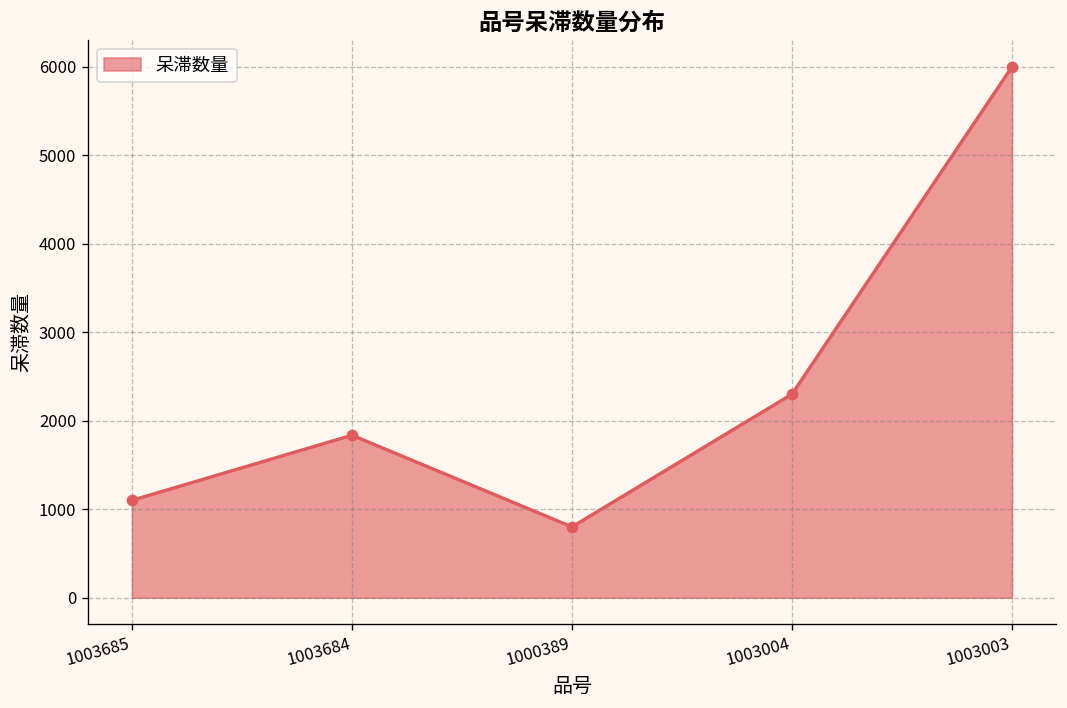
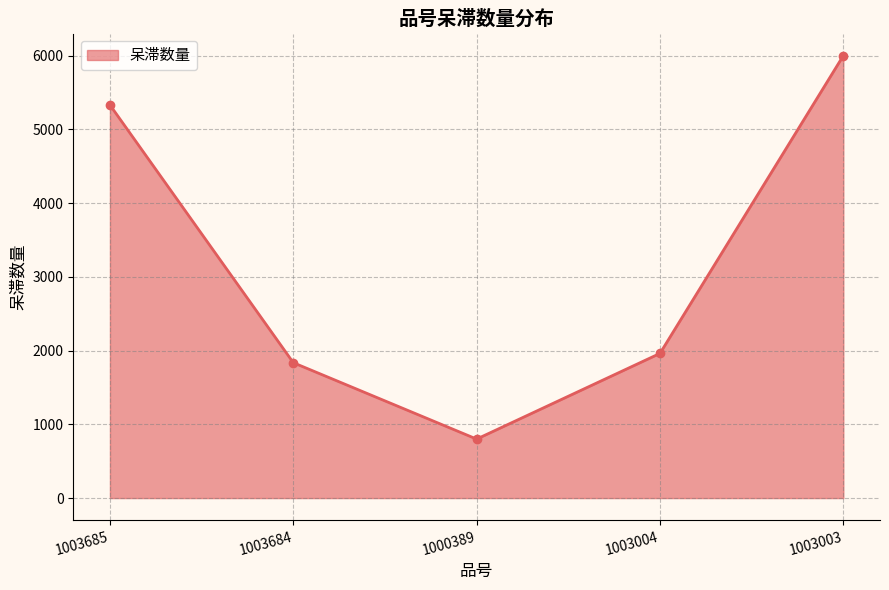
1003685: 1100 -> 5300
1003004: 2300 -> 2000
